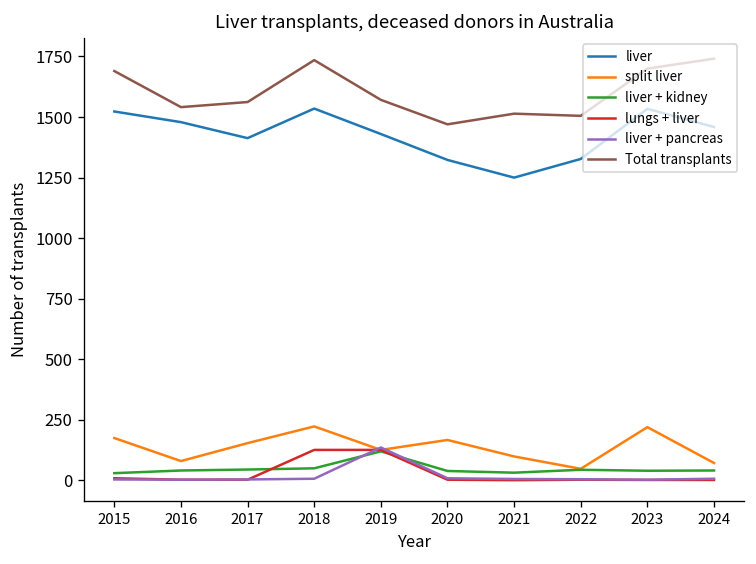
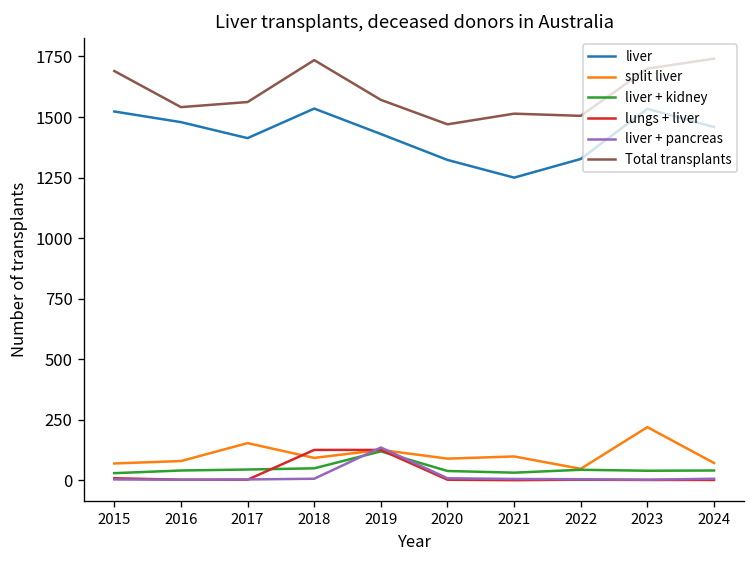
split liver, 2015: 180 -> 70
split liver, 2018: 220 -> 90
split liver, 2020: 170 -> 90
